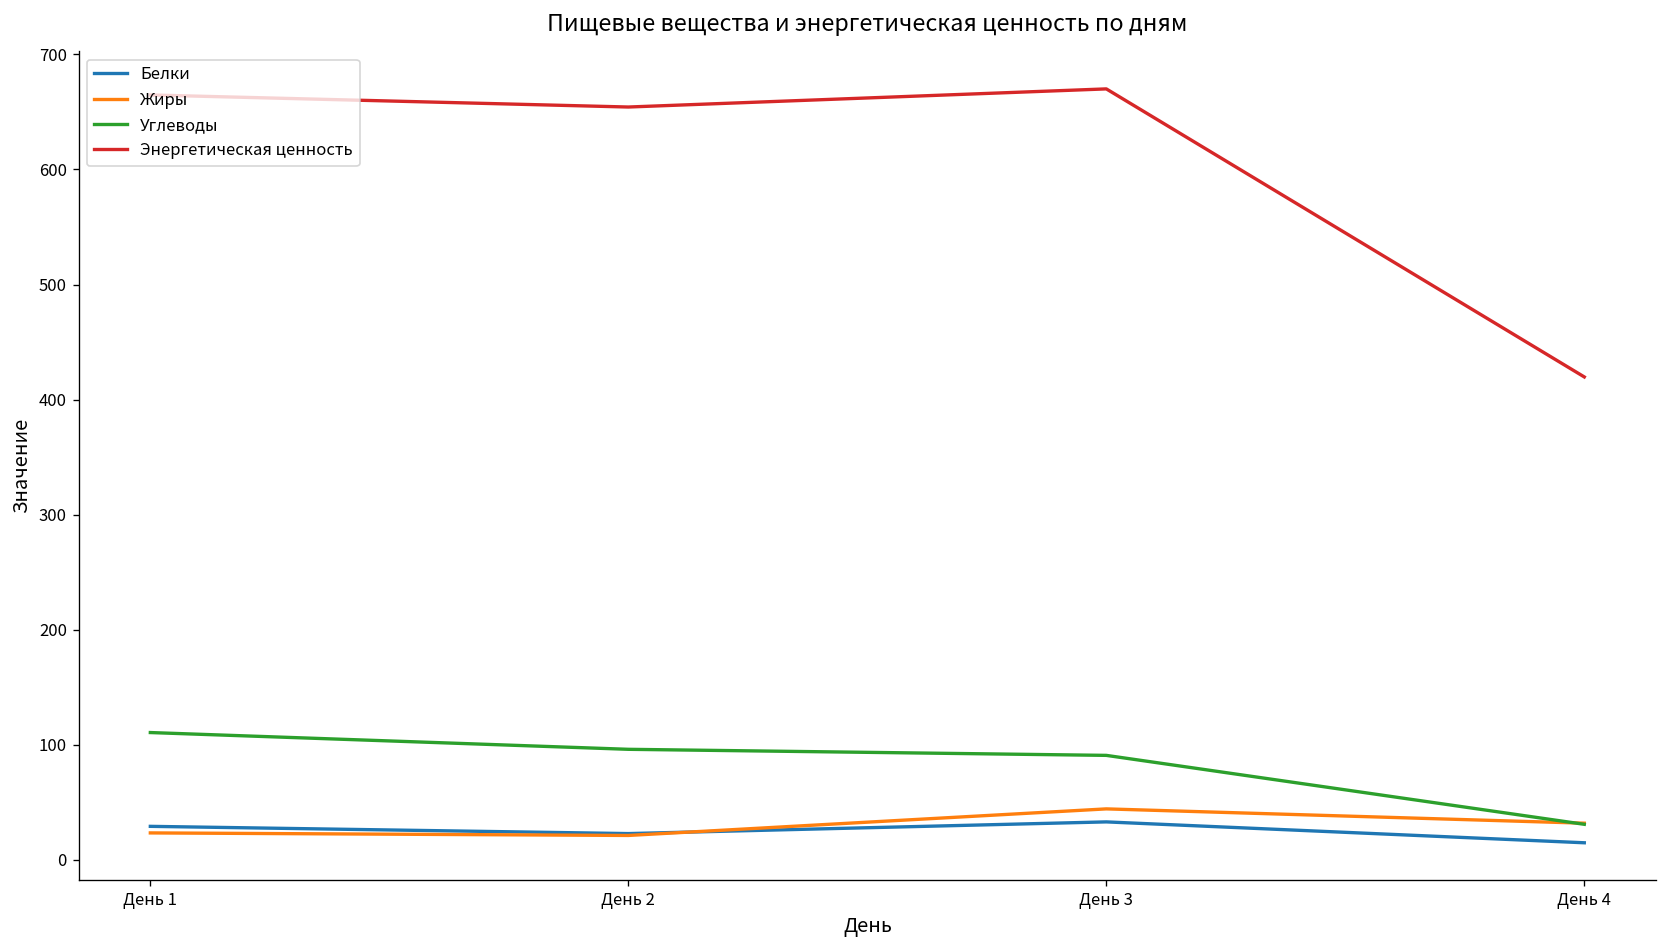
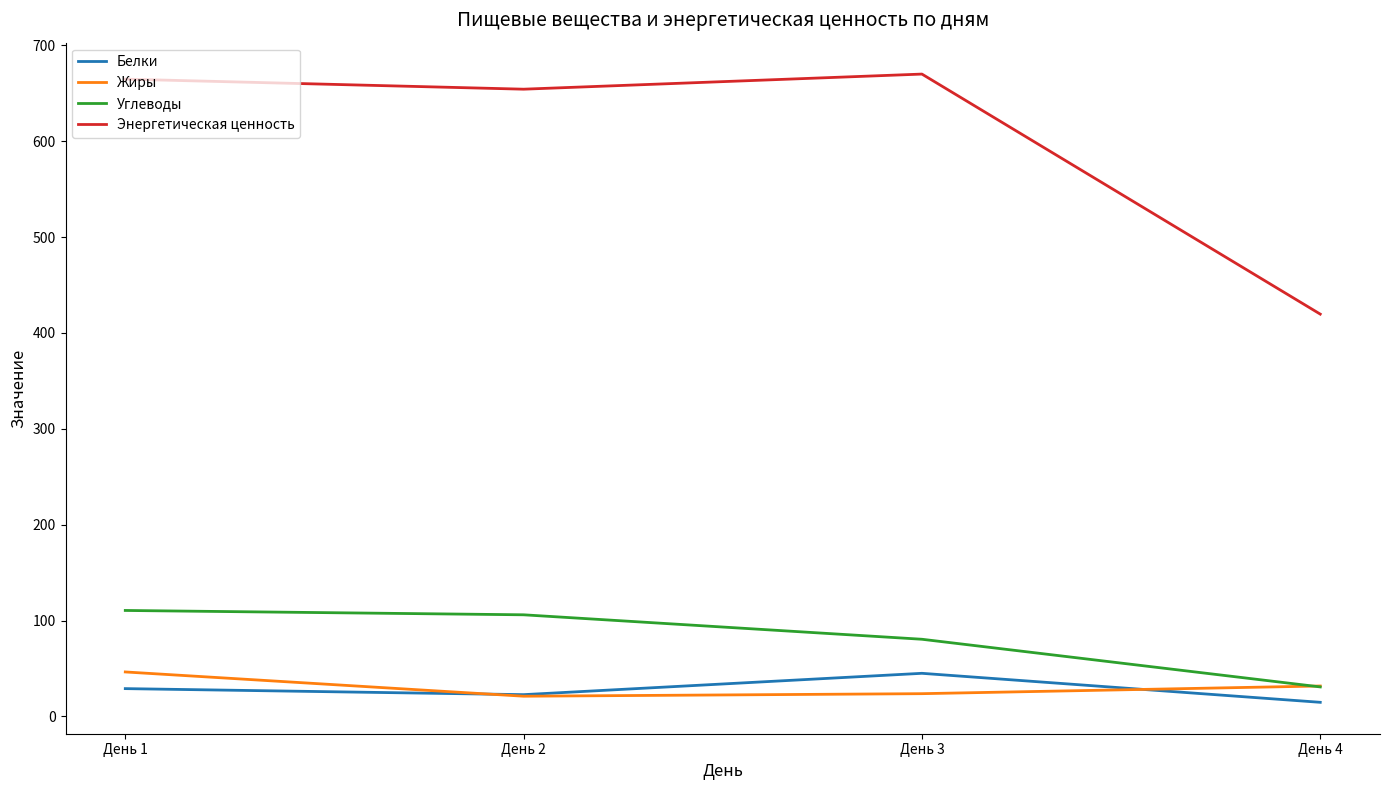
Жиры, День 1: 20 -> 50
Углеводы, День 2: 100 -> 110
Белки, День 3: 30 -> 40
Жиры, День 3: 40 -> 20
Углеводы, День 3: 90 -> 80
